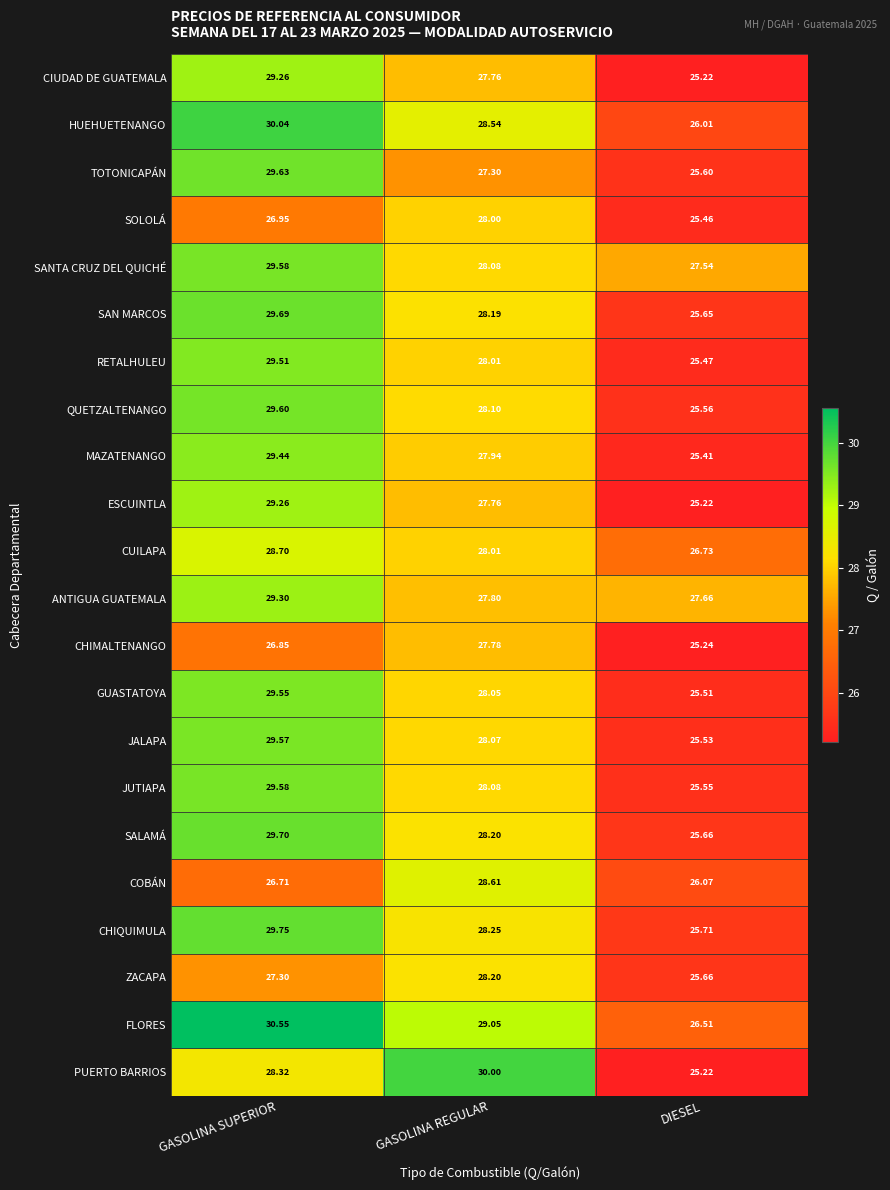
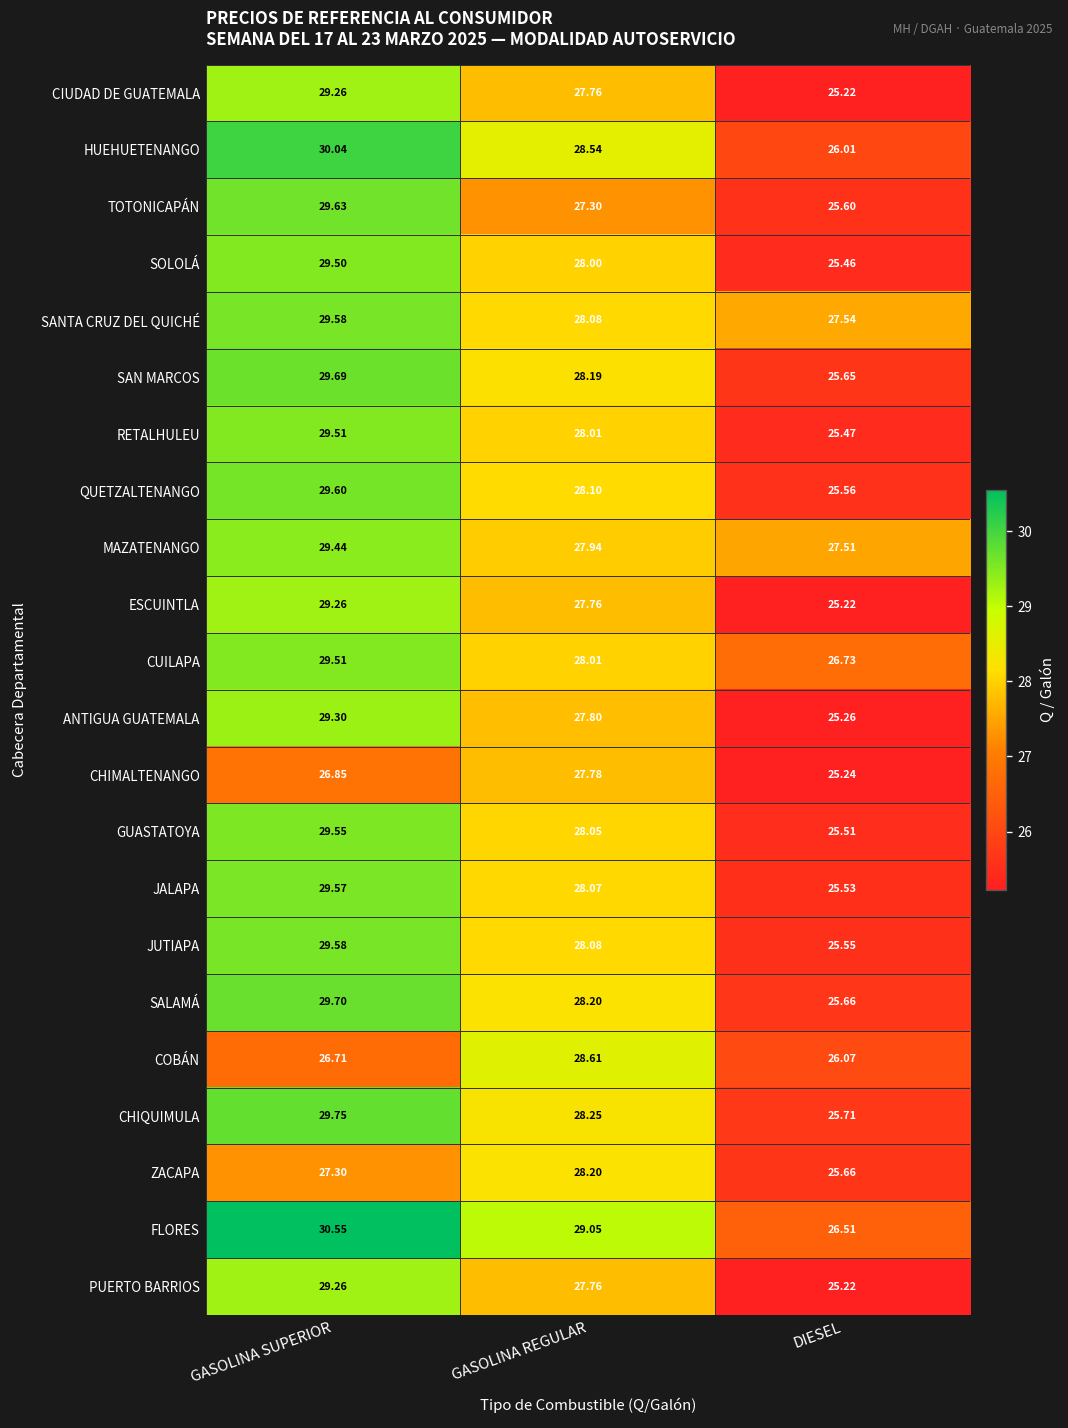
SOLOLÁ, GASOLINA SUPERIOR: 26.95 -> 29.50
MAZATENANGO, DIESEL: 25.41 -> 27.51
CUILAPA, GASOLINA SUPERIOR: 28.70 -> 29.51
ANTIGUA GUATEMALA, DIESEL: 27.66 -> 25.26
PUERTO BARRIOS, GASOLINA SUPERIOR: 28.32 -> 29.26
PUERTO BARRIOS, GASOLINA REGULAR: 30.00 -> 27.76
